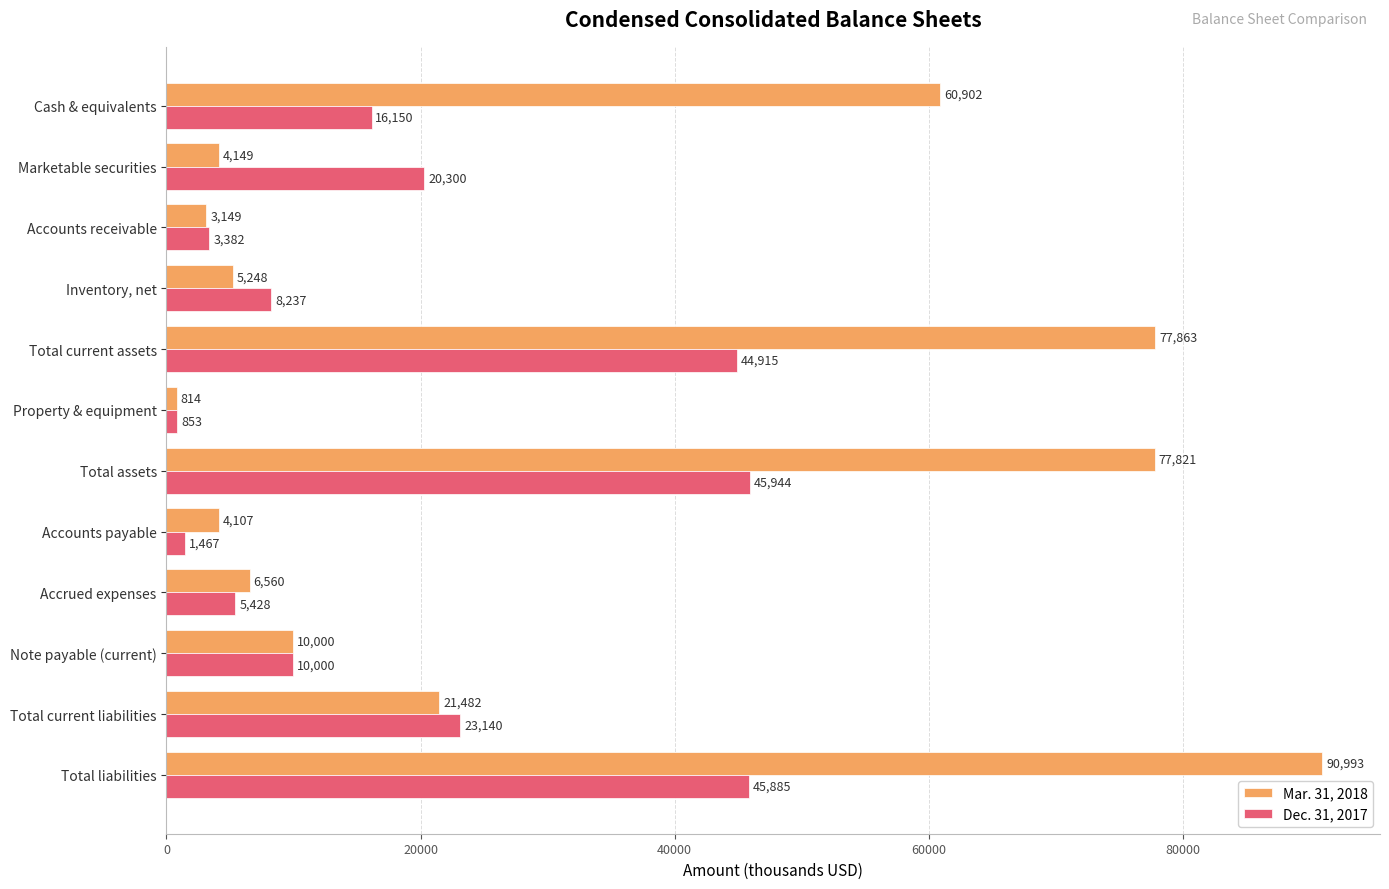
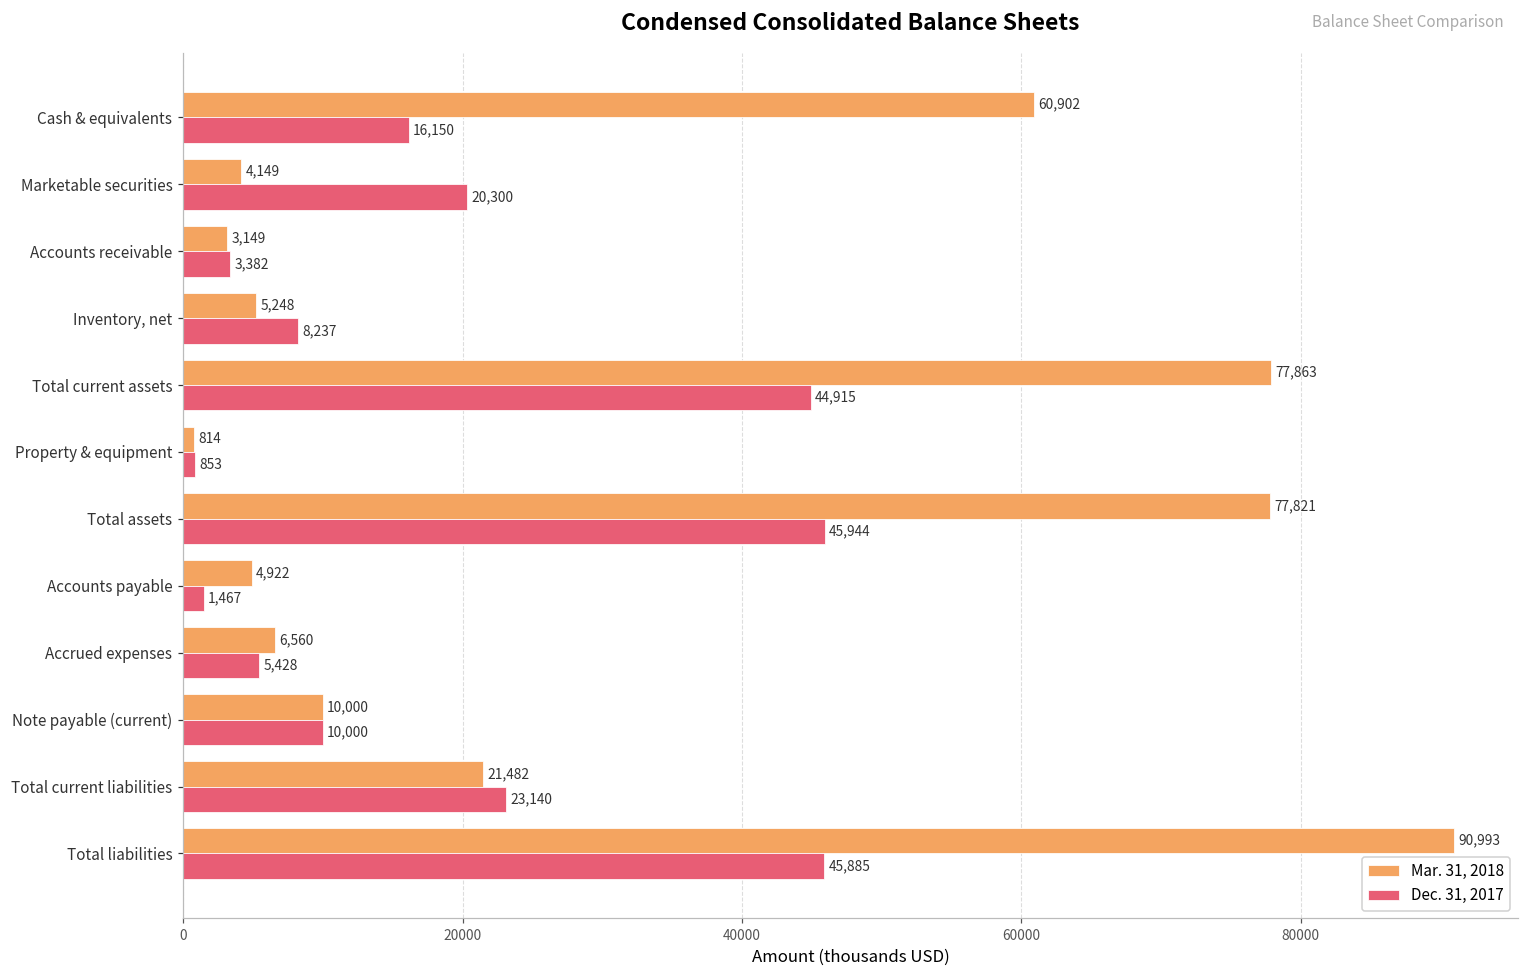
Mar. 31, 2018, Accounts payable: 4,107 -> 4,922
